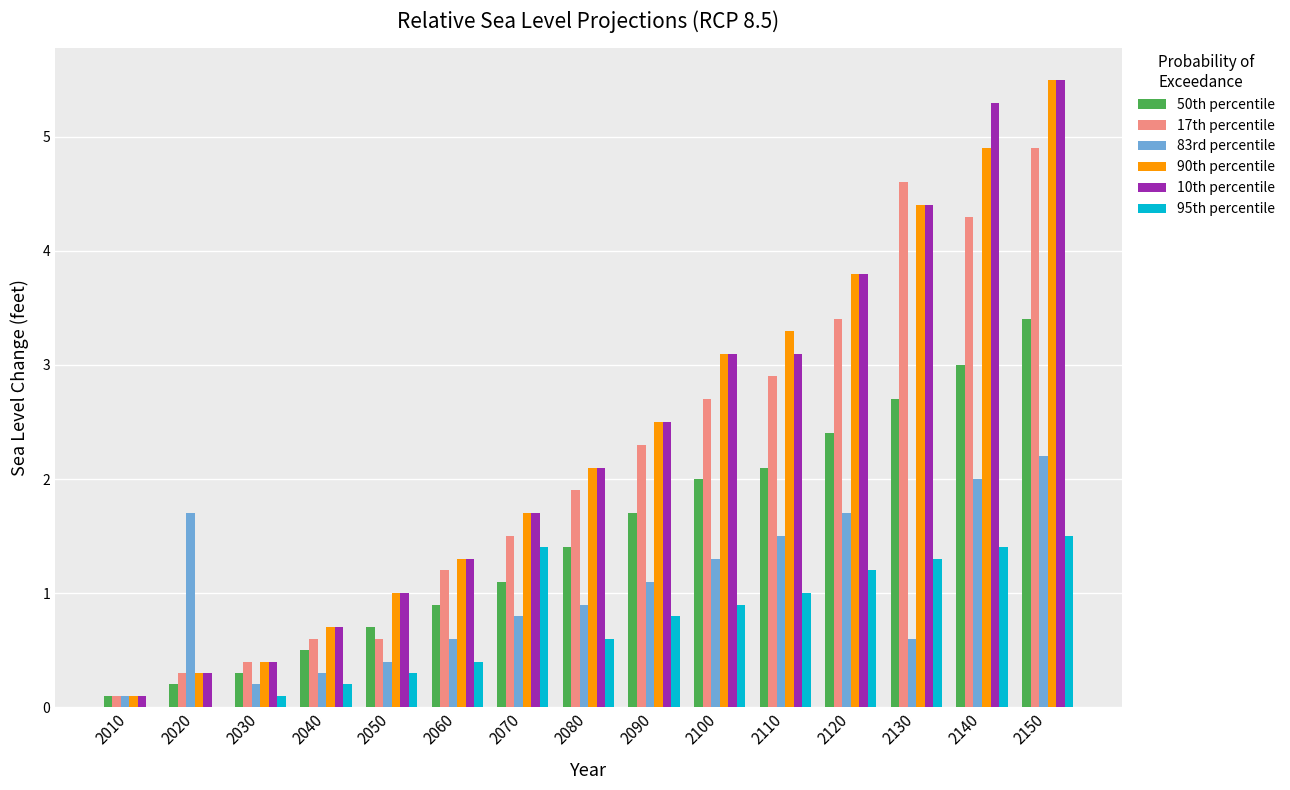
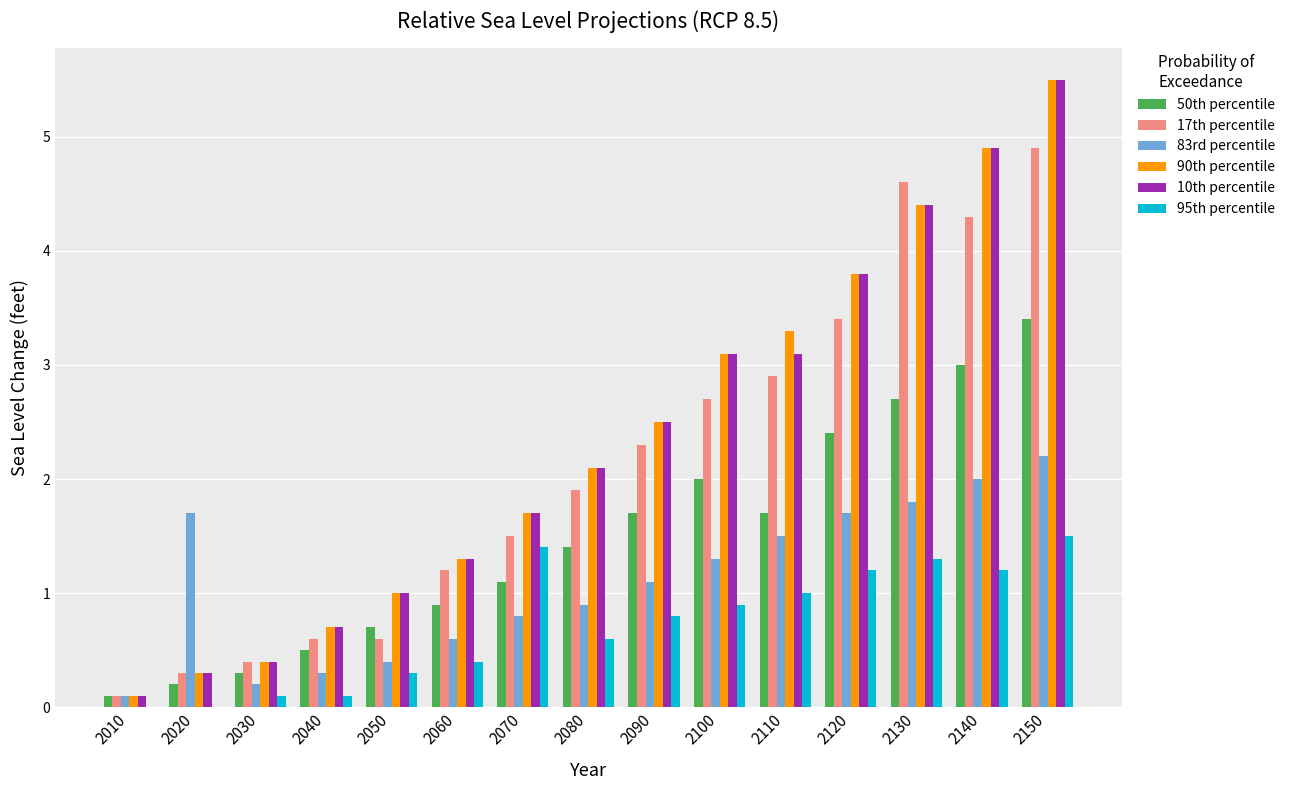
95th percentile, 2040: 0.2 -> 0.1
50th percentile, 2110: 2.1 -> 1.7
83rd percentile, 2130: 0.6 -> 1.8
10th percentile, 2140: 5.3 -> 4.9
95th percentile, 2140: 1.4 -> 1.2
